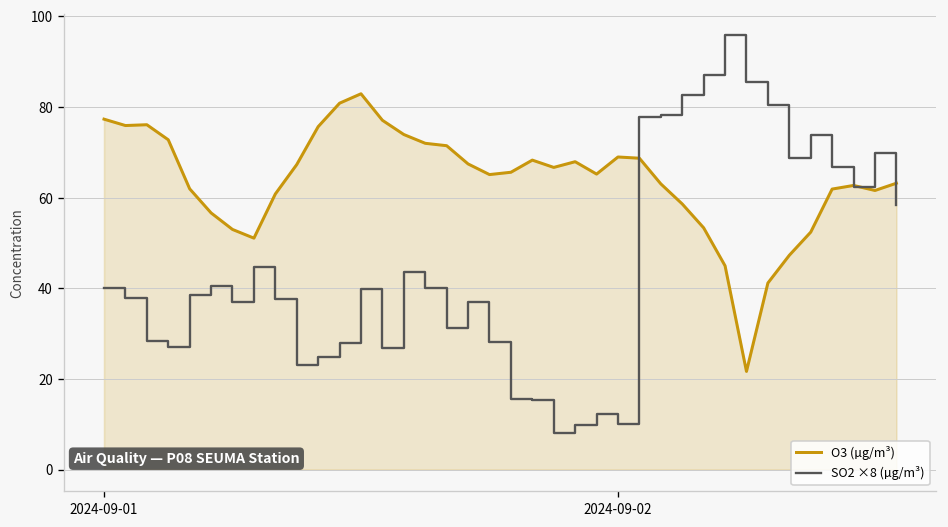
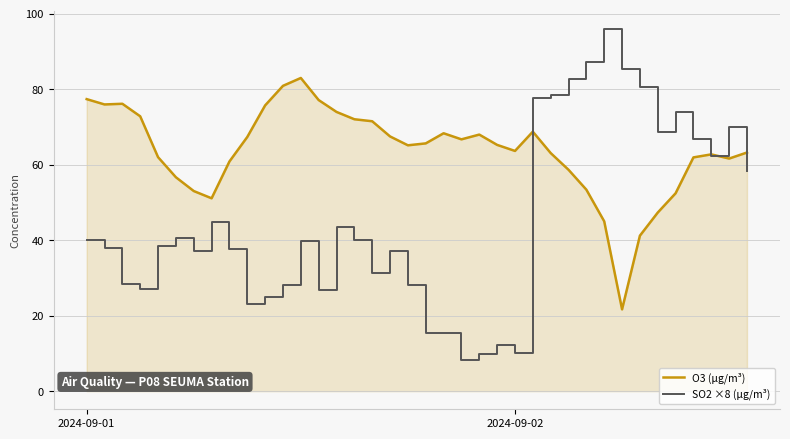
O3 (µg/m³), 2024-09-02: 69 -> 64
